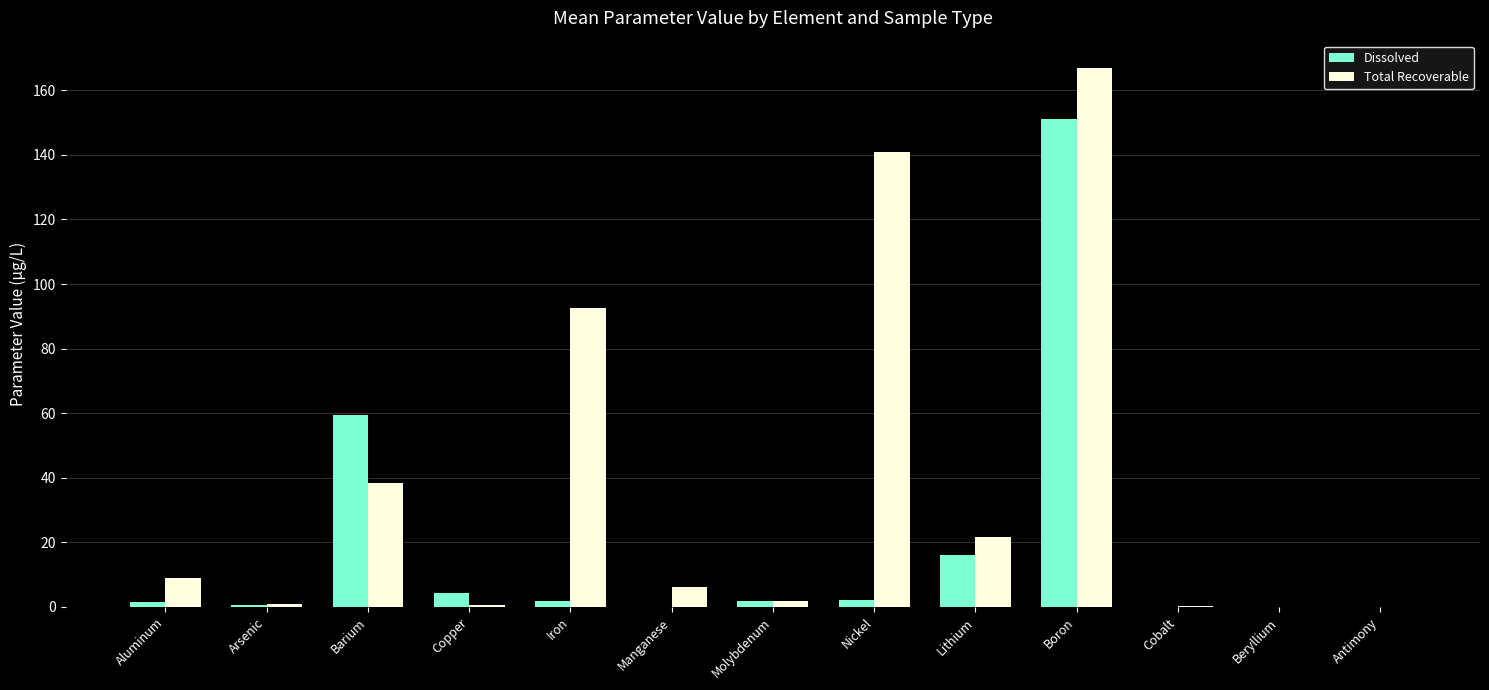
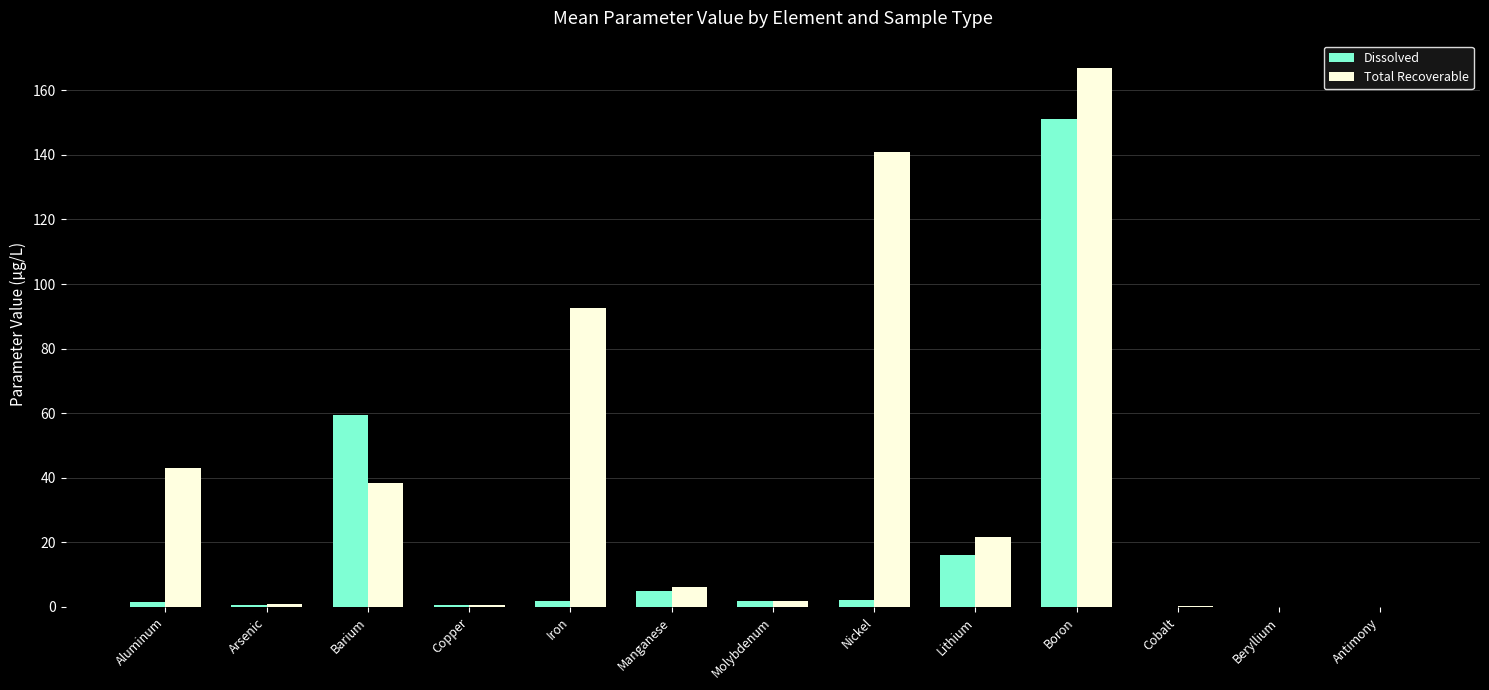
Total Recoverable, Aluminum: 9 -> 43
Dissolved, Copper: 4 -> 0
Dissolved, Manganese: 0 -> 5
